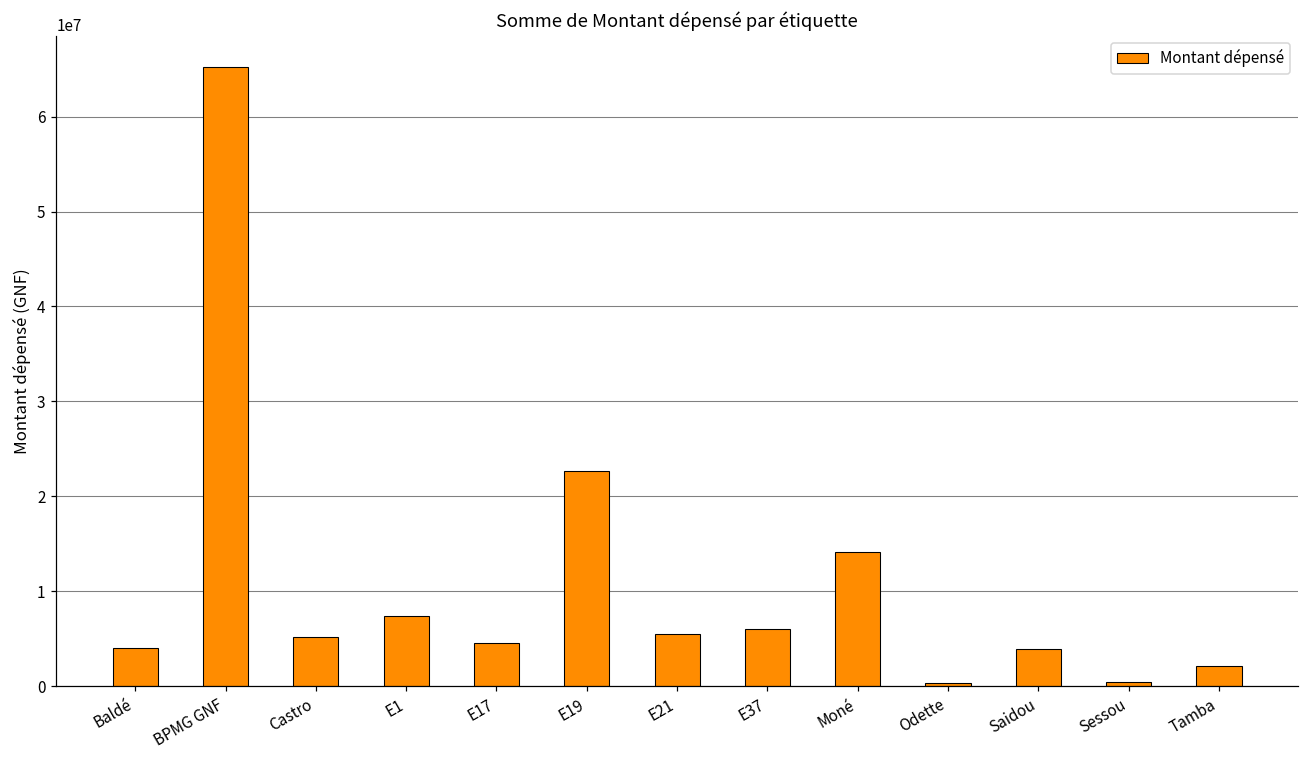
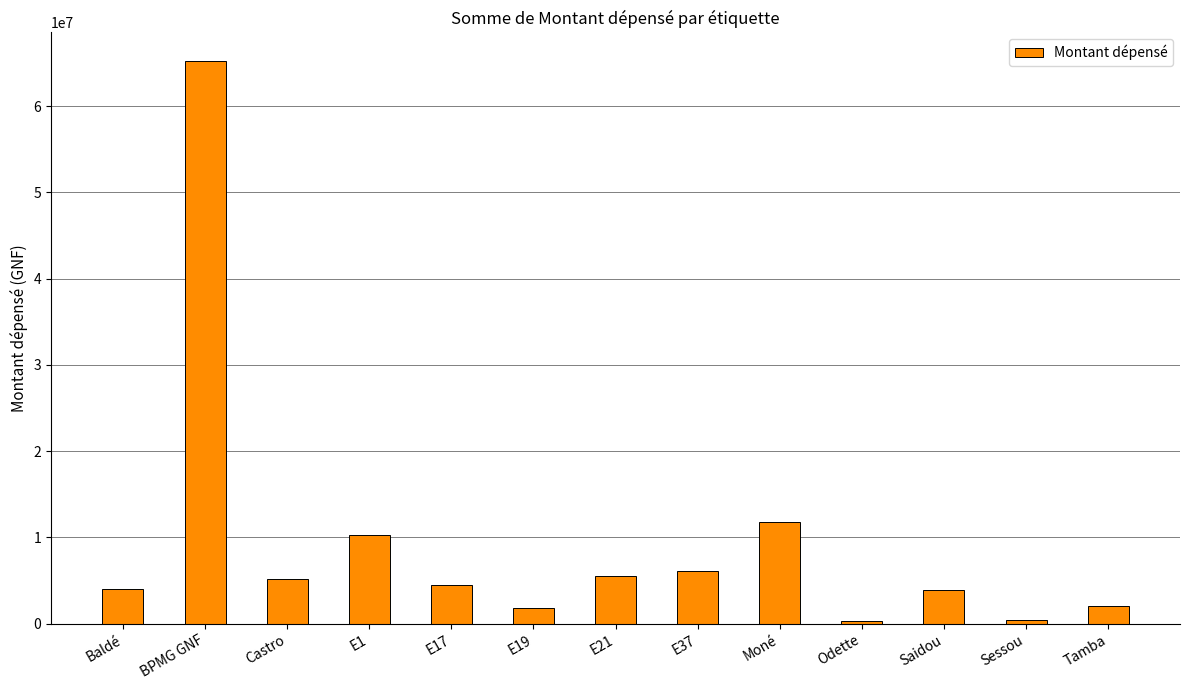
E1: 7000000 -> 10000000
E19: 23000000 -> 2000000
Moné: 14000000 -> 12000000
